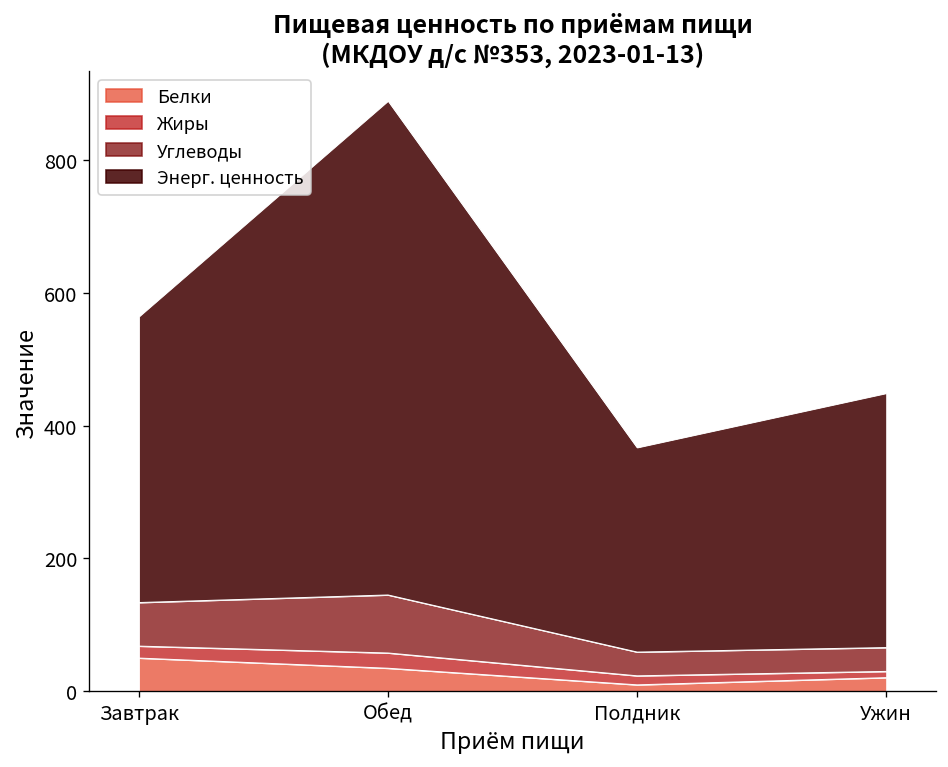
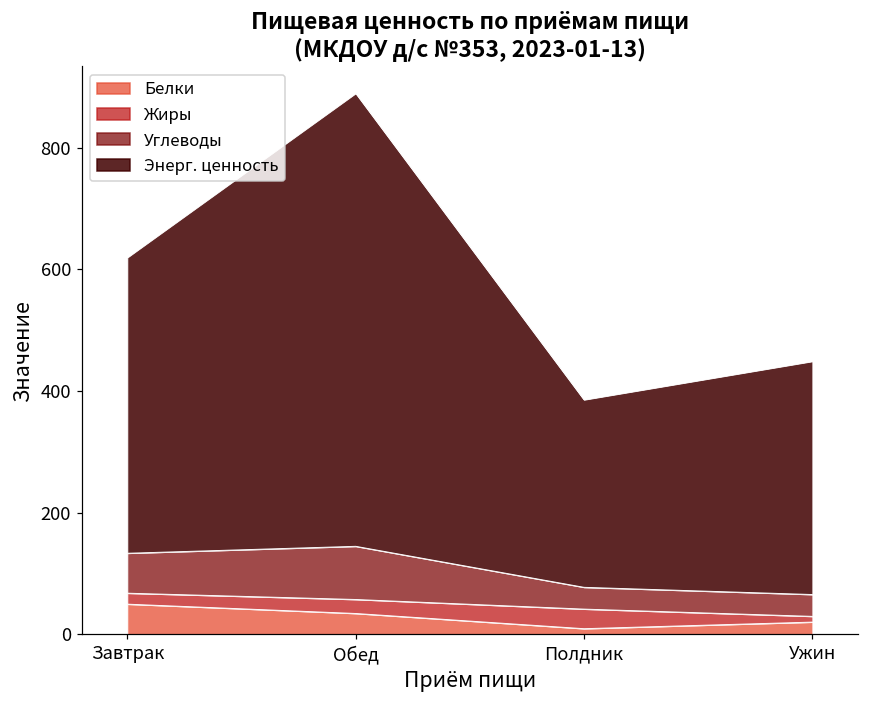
Энерг. ценность, Завтрак: 430 -> 490
Жиры, Полдник: 10 -> 30
